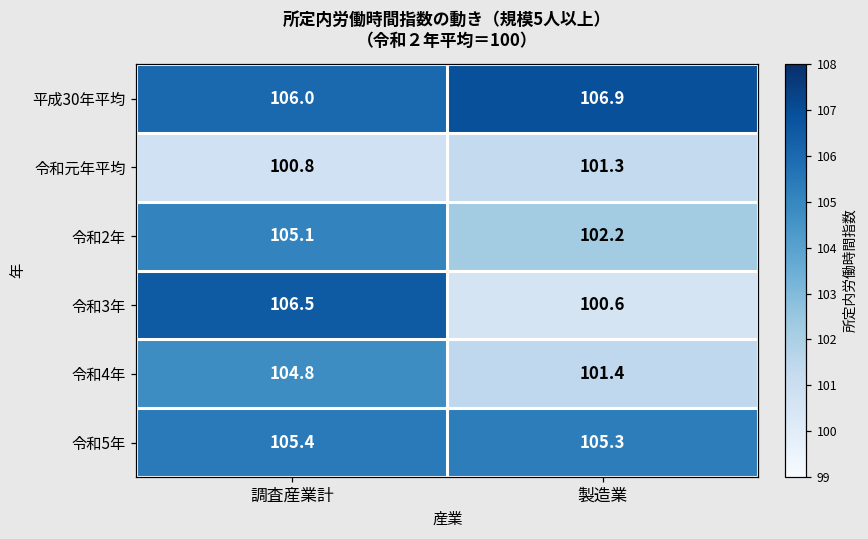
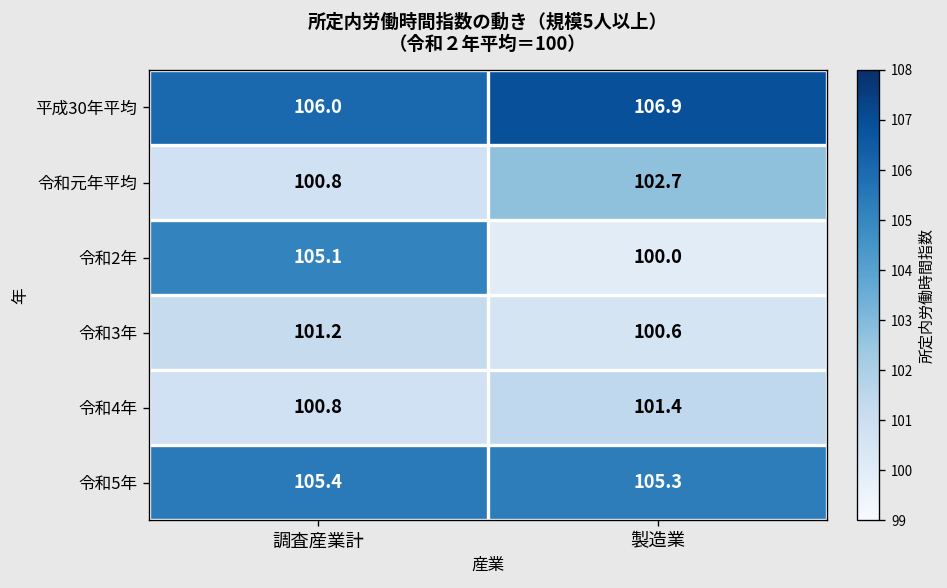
令和元年平均, 製造業: 101.3 -> 102.7
令和2年, 製造業: 102.2 -> 100.0
令和3年, 調査産業計: 106.5 -> 101.2
令和4年, 調査産業計: 104.8 -> 100.8
